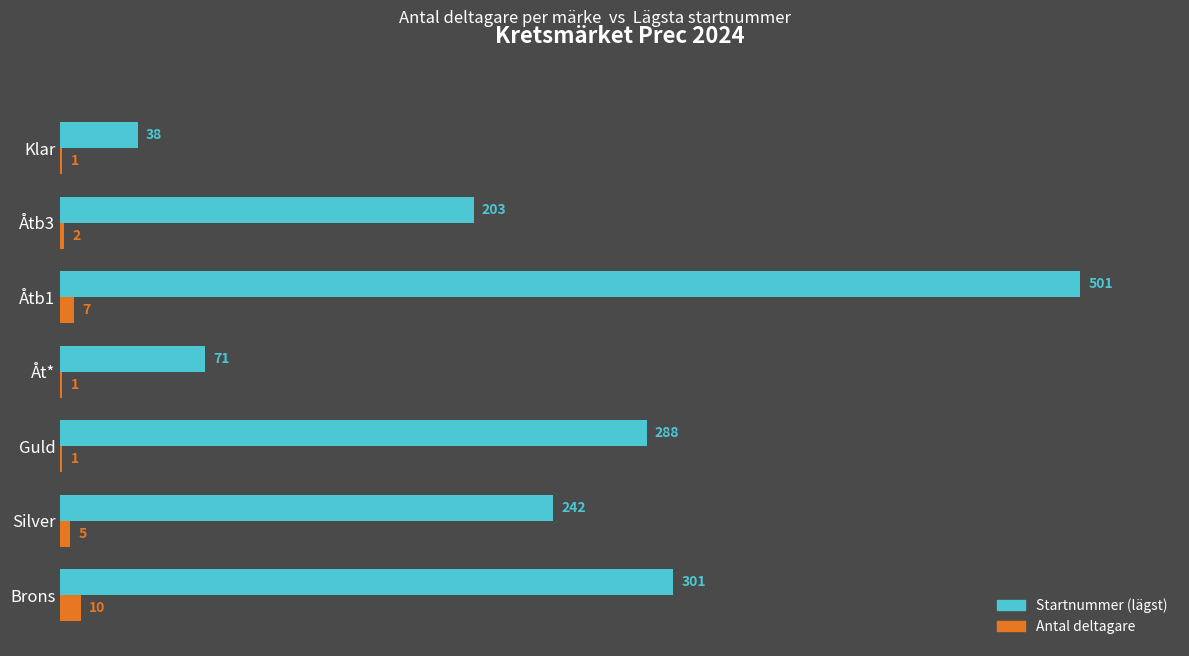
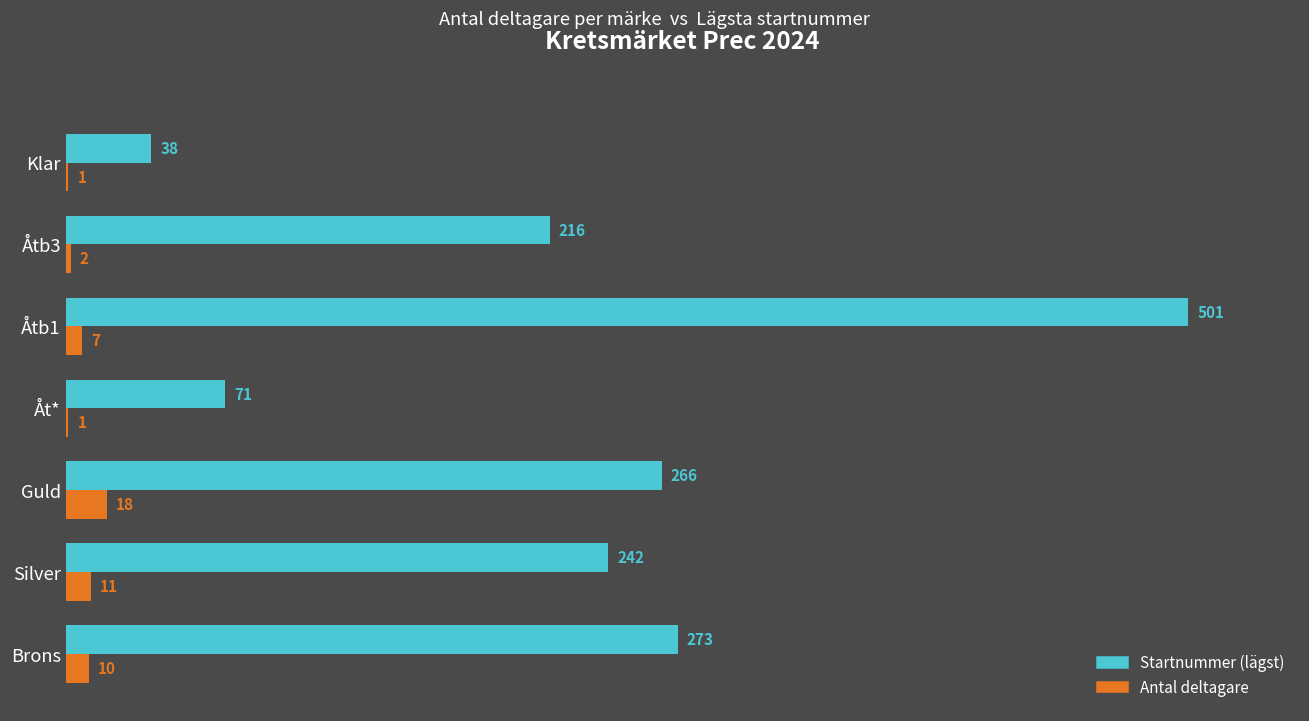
Startnummer (lägst), Åtb3: 203 -> 216
Startnummer (lägst), Guld: 288 -> 266
Antal deltagare, Guld: 1 -> 18
Antal deltagare, Silver: 5 -> 11
Startnummer (lägst), Brons: 301 -> 273
